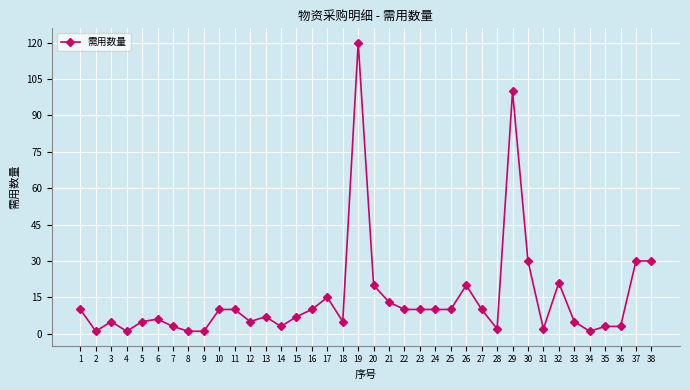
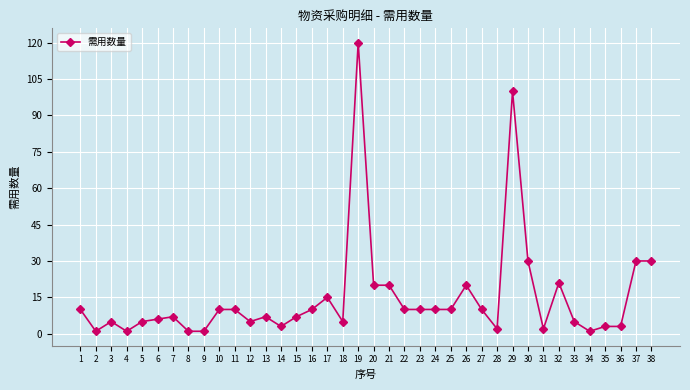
7: 3 -> 7
21: 13 -> 20
